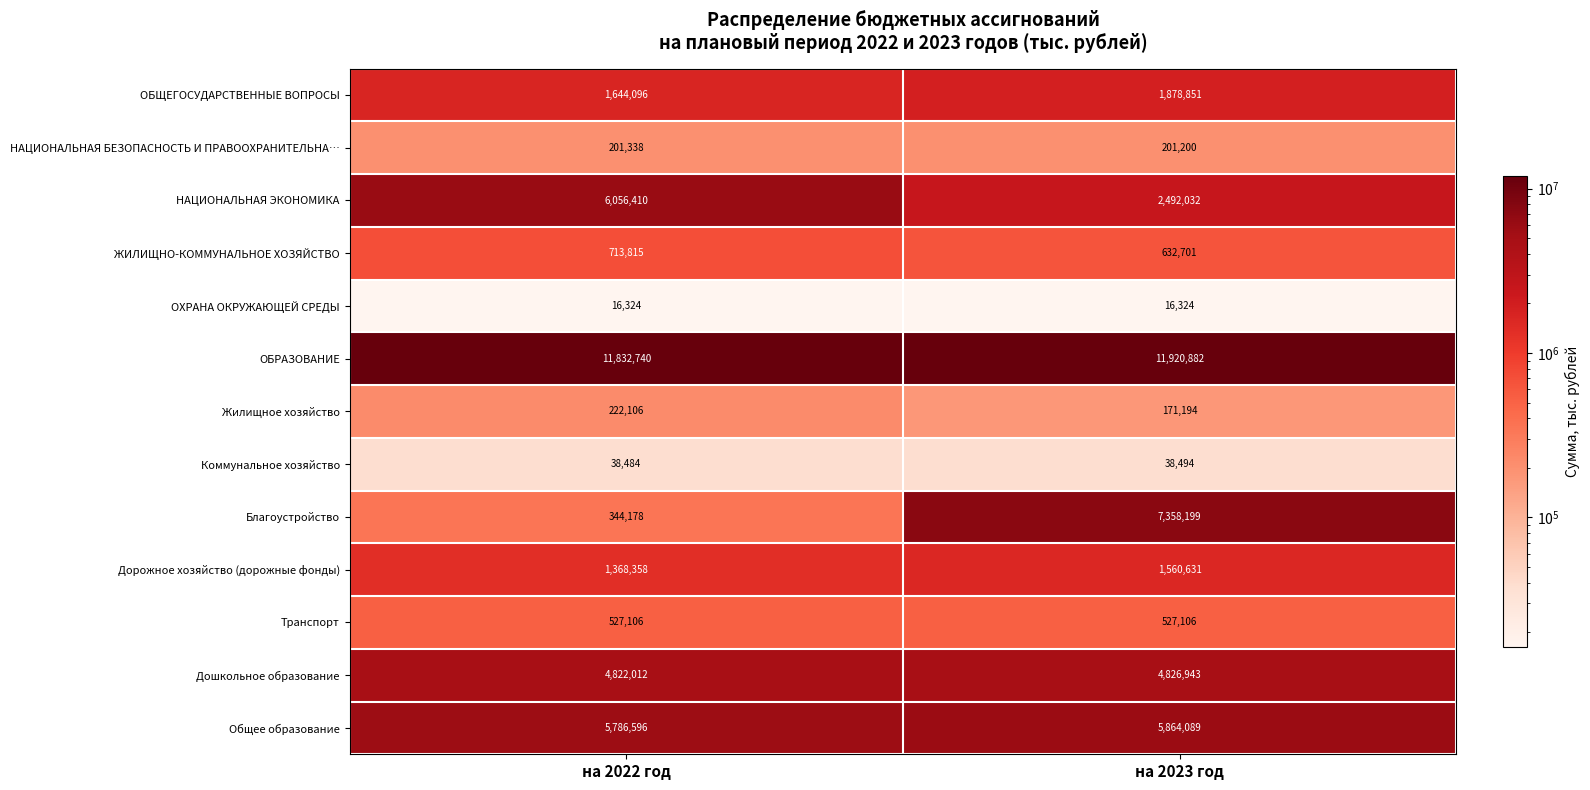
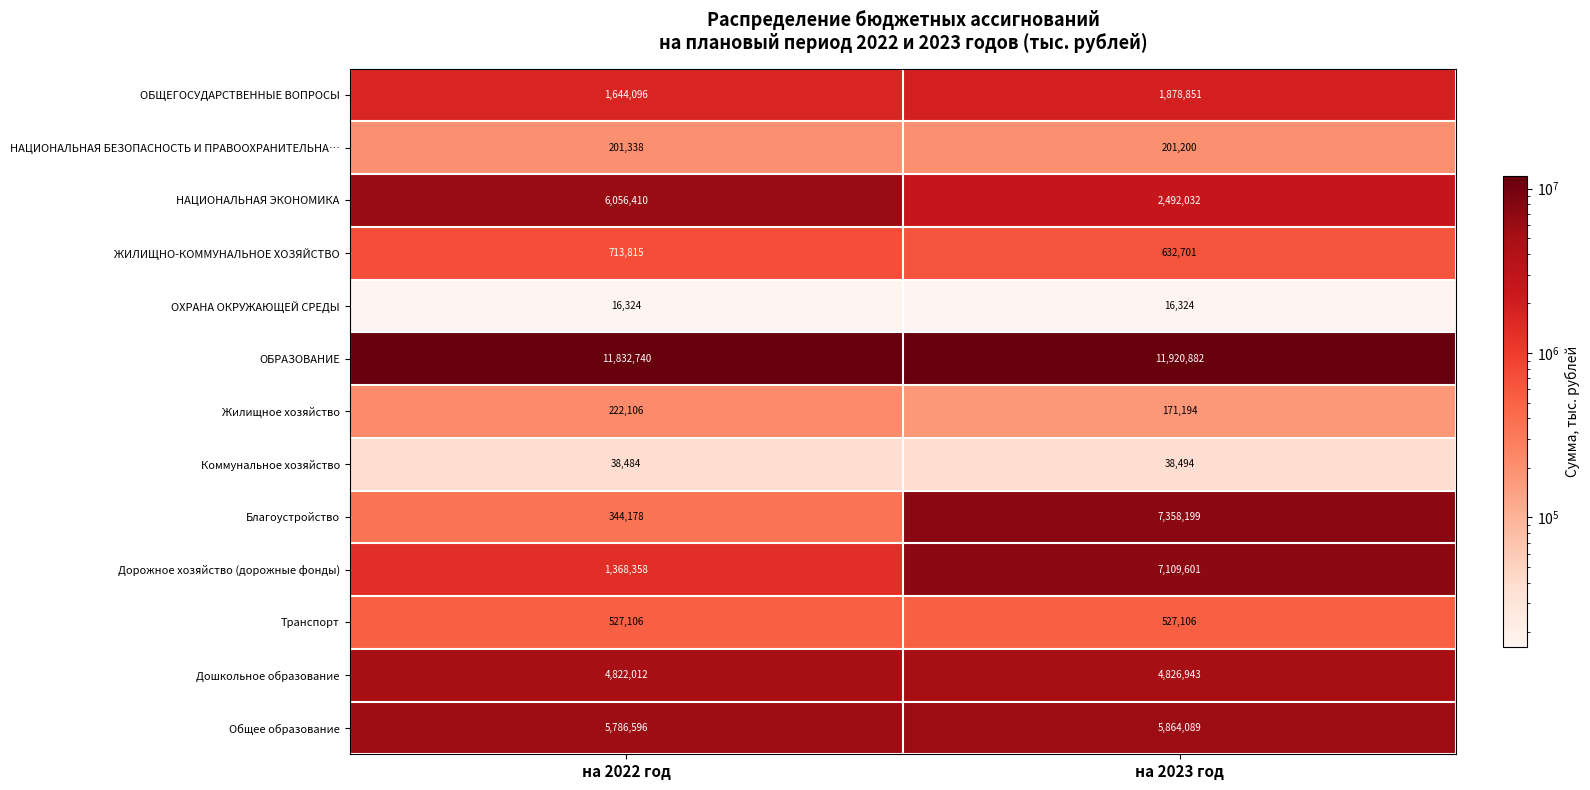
Дорожное хозяйство (дорожные фонды), на 2023 год: 1,560,631 -> 7,109,601
